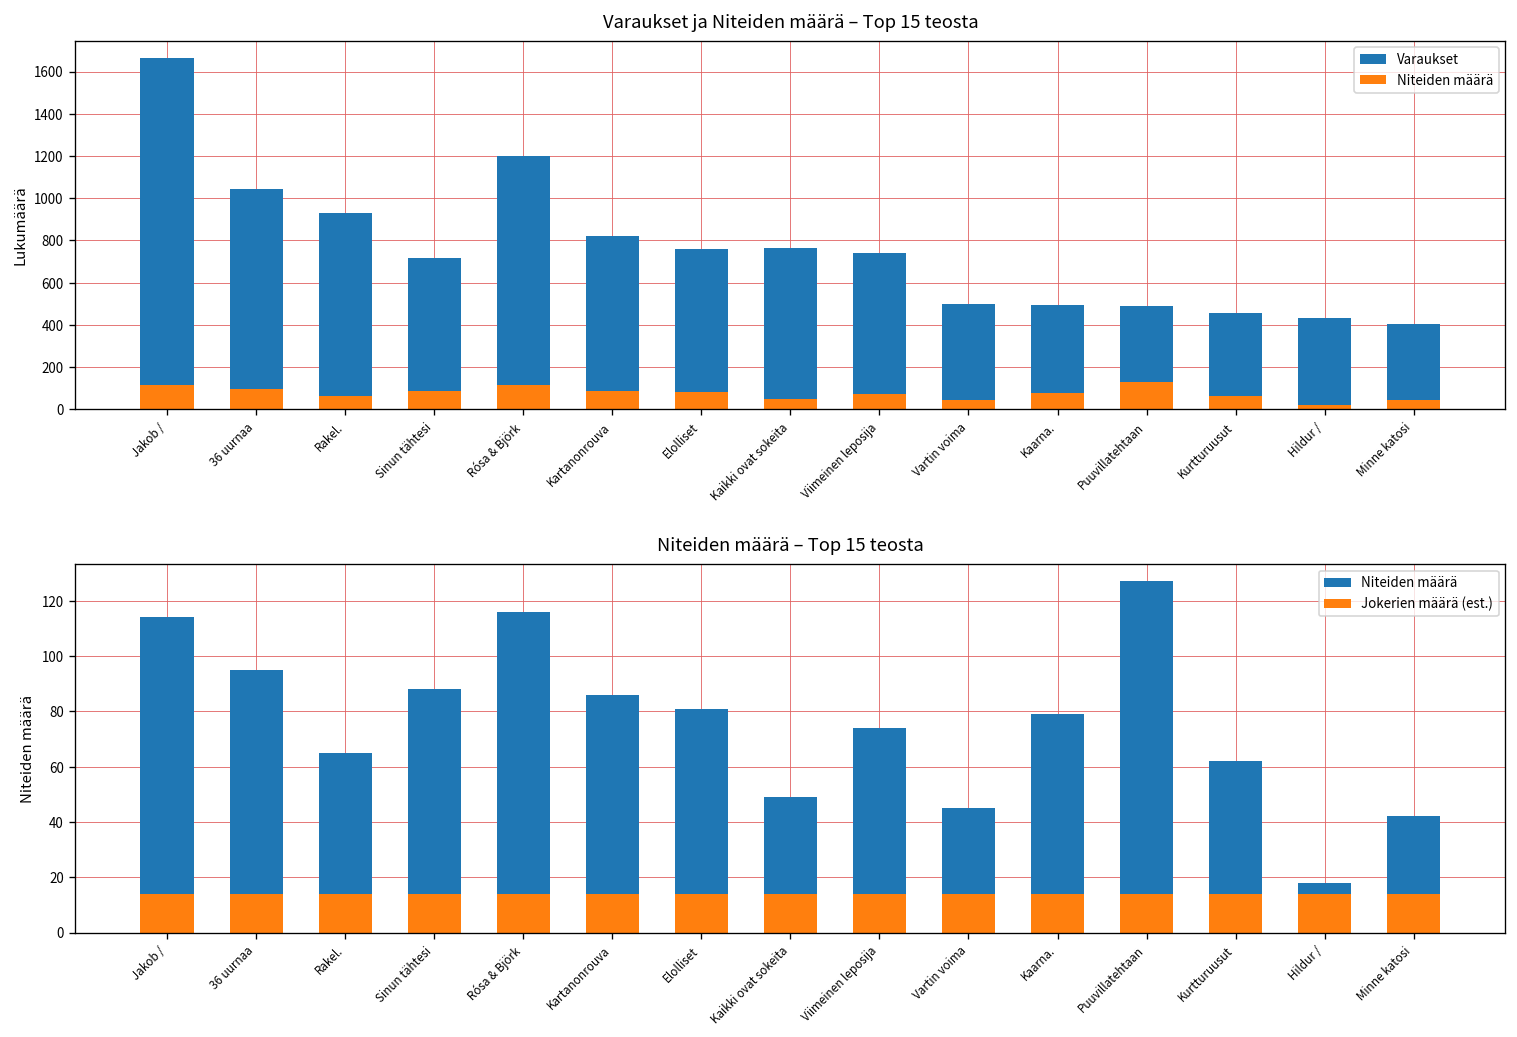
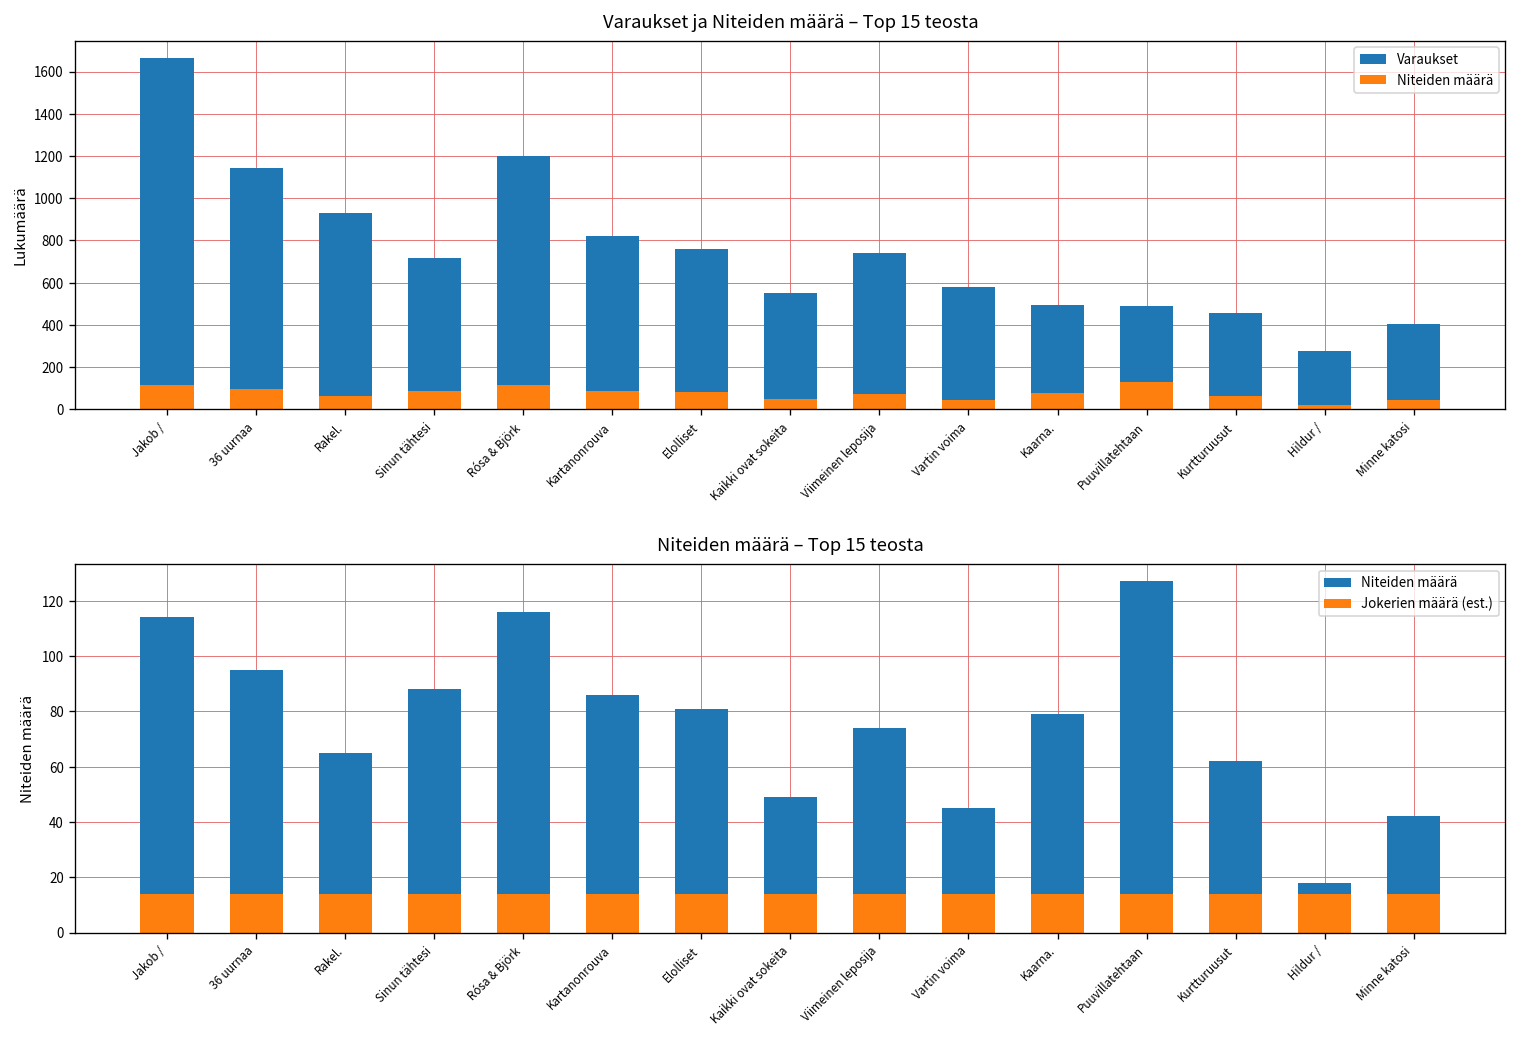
Varaukset ja Niteiden määrä – Top 15 teosta, Varaukset, 36 uurnaa: 1040 -> 1140
Varaukset ja Niteiden määrä – Top 15 teosta, Varaukset, Kaikki ovat sokeita: 770 -> 550
Varaukset ja Niteiden määrä – Top 15 teosta, Varaukset, Vartin voima: 500 -> 580
Varaukset ja Niteiden määrä – Top 15 teosta, Varaukset, Hildur /: 430 -> 280
